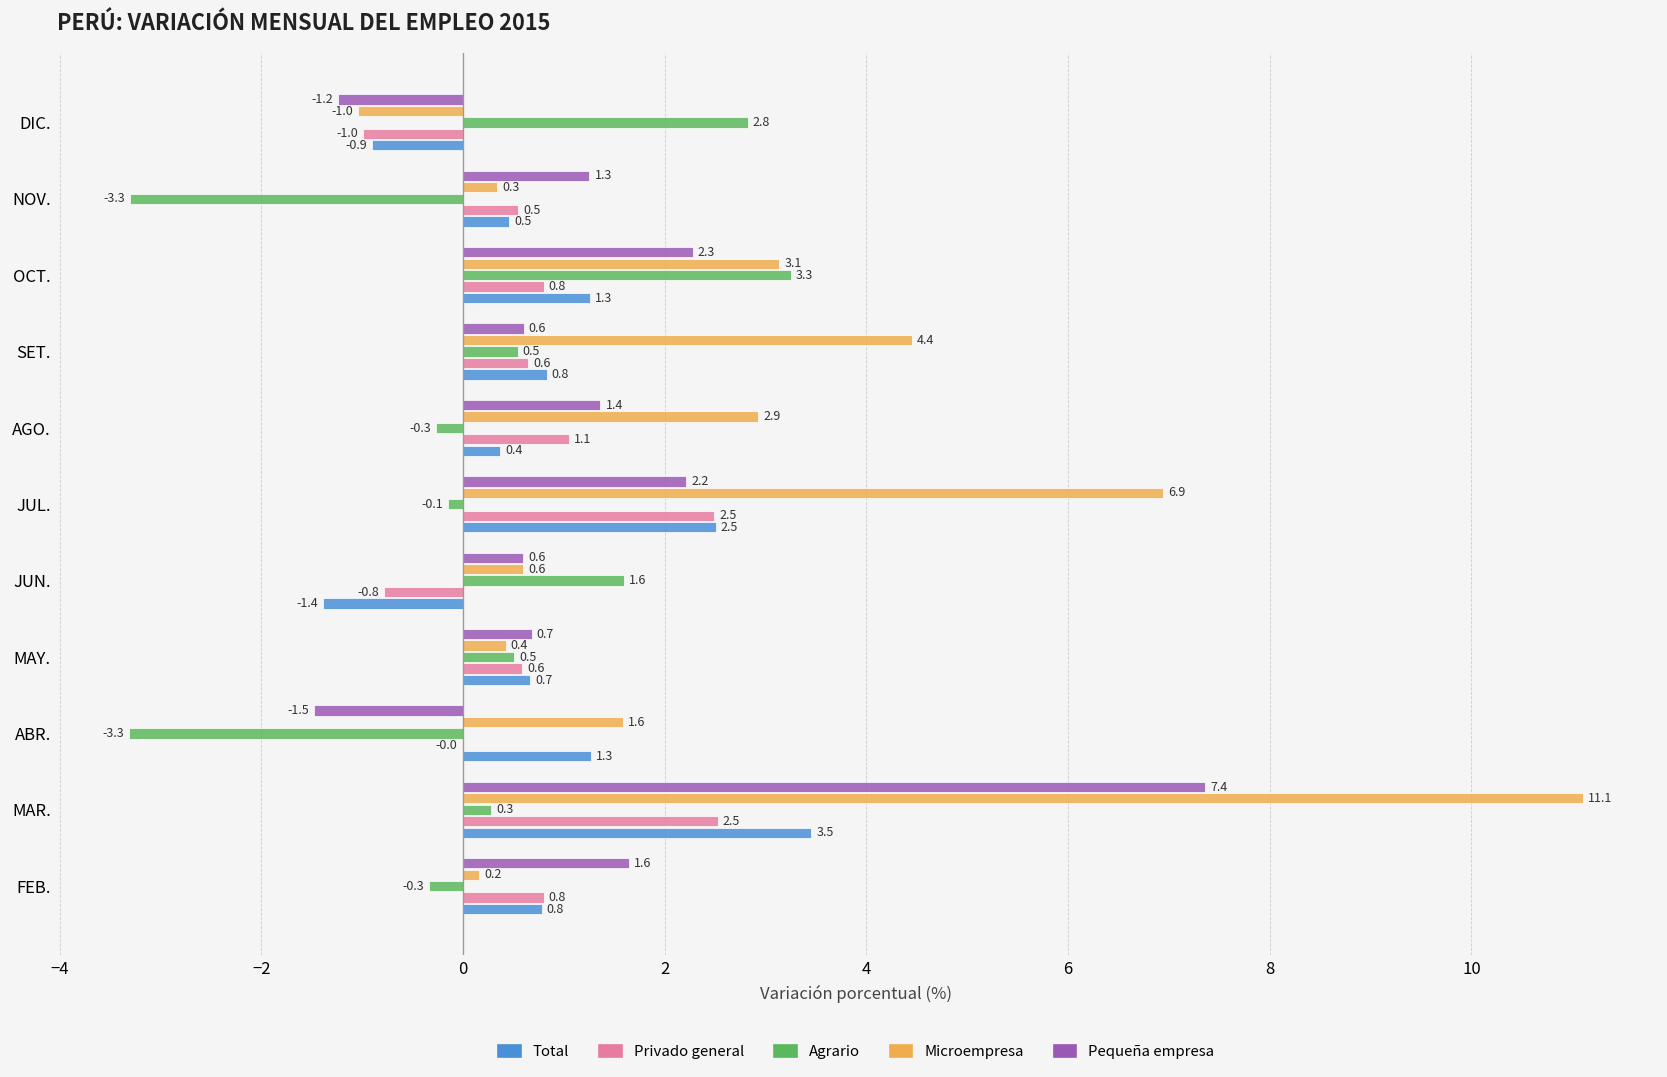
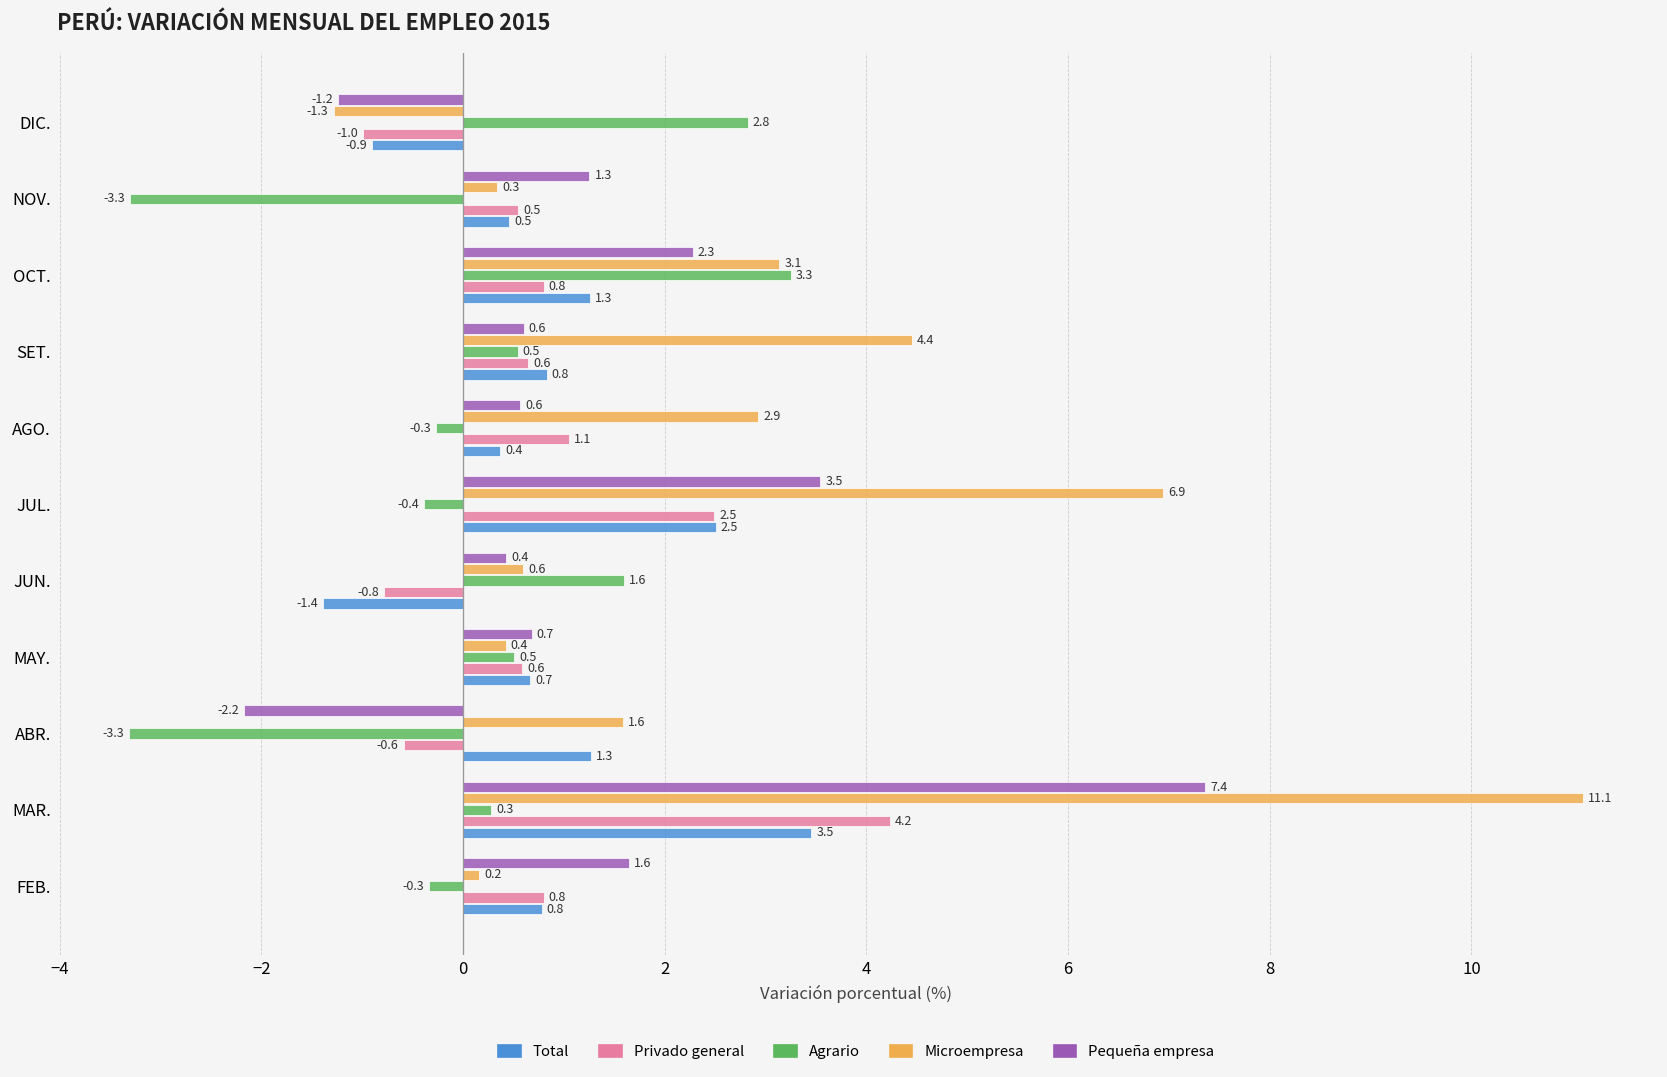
Microempresa, DIC.: -1.0 -> -1.3
Pequeña empresa, AGO.: 1.4 -> 0.6
Pequeña empresa, JUL.: 2.2 -> 3.5
Agrario, JUL.: -0.1 -> -0.4
Pequeña empresa, JUN.: 0.6 -> 0.4
Pequeña empresa, ABR.: -1.5 -> -2.2
Privado general, ABR.: -0.0 -> -0.6
Privado general, MAR.: 2.5 -> 4.2
